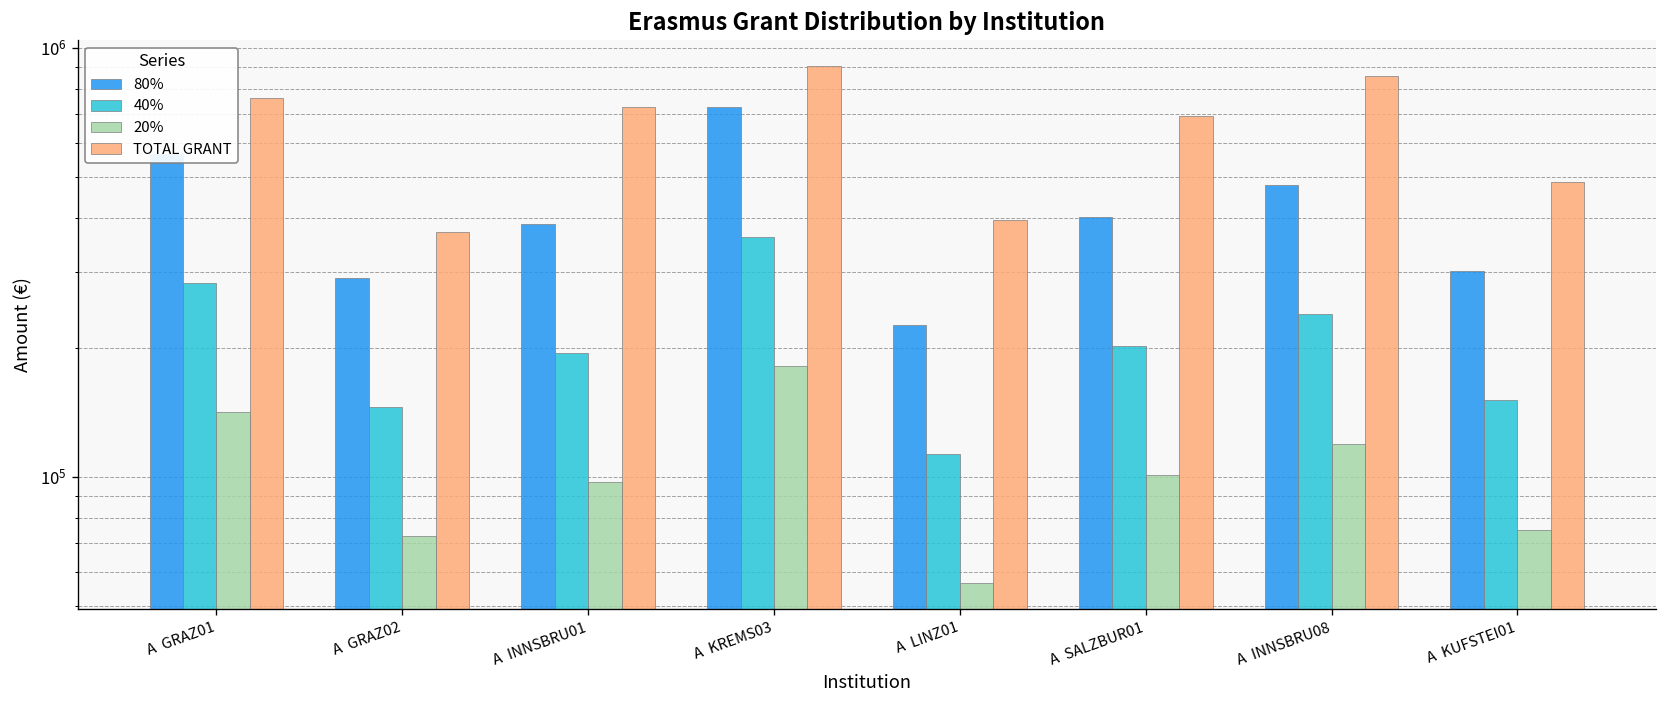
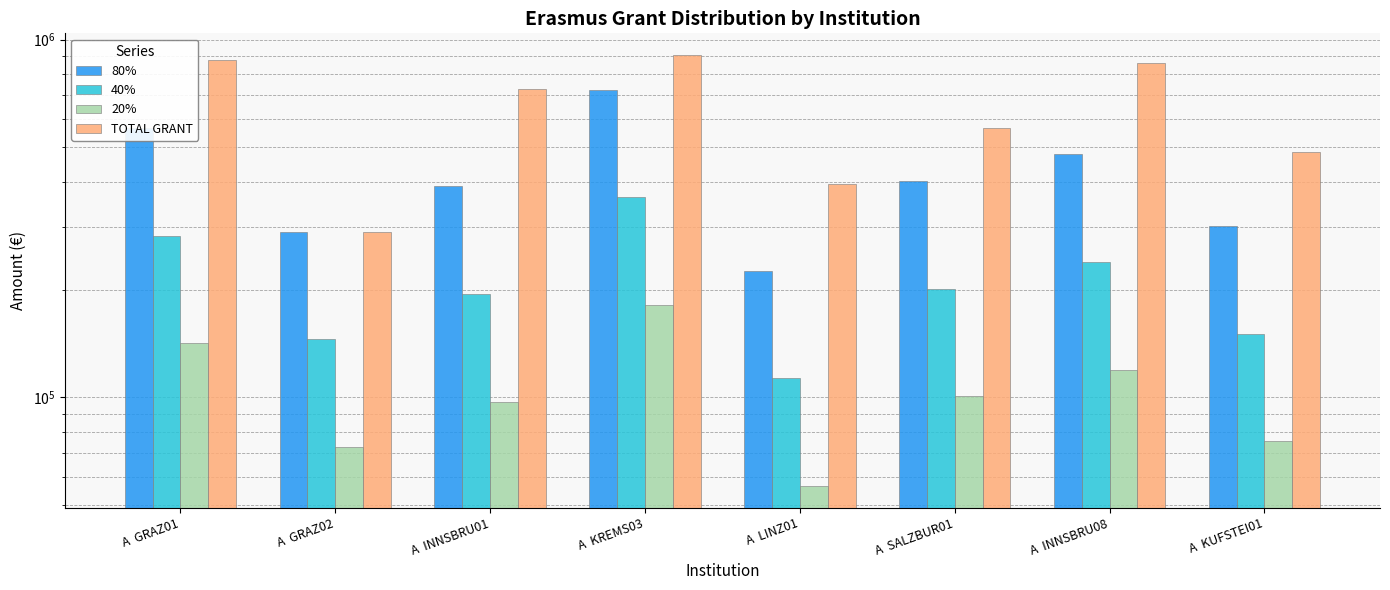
TOTAL GRANT, A GRAZ01: 760000 -> 880000
TOTAL GRANT, A GRAZ02: 370000 -> 290000
TOTAL GRANT, A SALZBUR01: 690000 -> 570000
